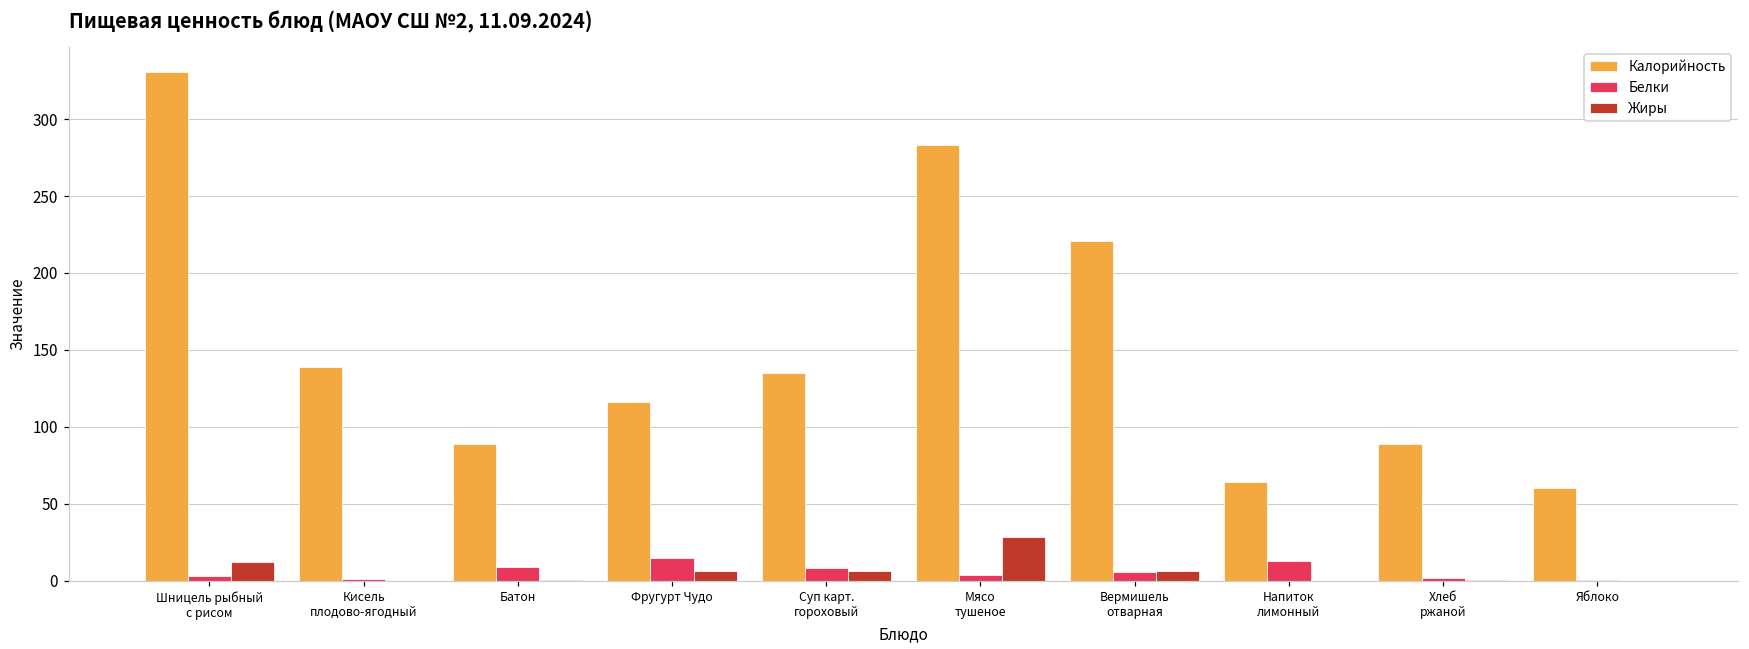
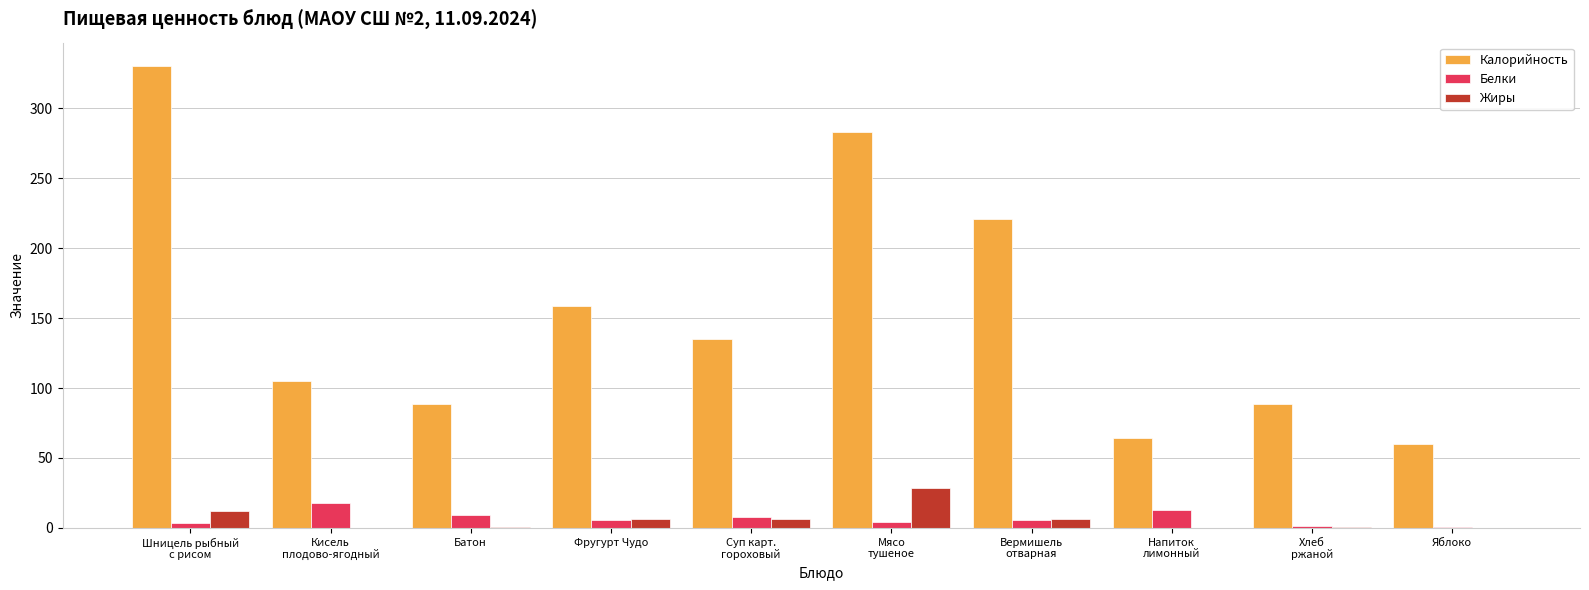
Калорийность, Кисель плодово-ягодный: 139 -> 105
Белки, Кисель плодово-ягодный: 1 -> 18
Калорийность, Фругурт Чудо: 116 -> 159
Белки, Фругурт Чудо: 15 -> 6
